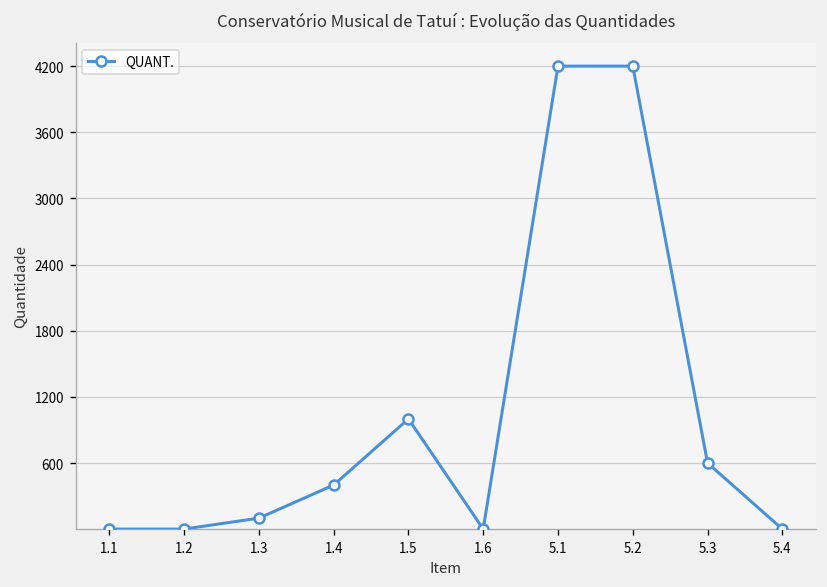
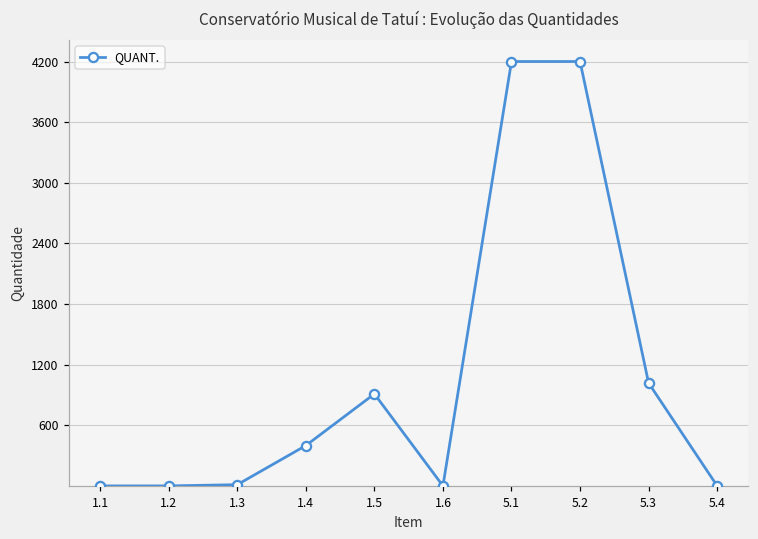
1.3: 100 -> 0
1.5: 1000 -> 900
5.3: 600 -> 1000
